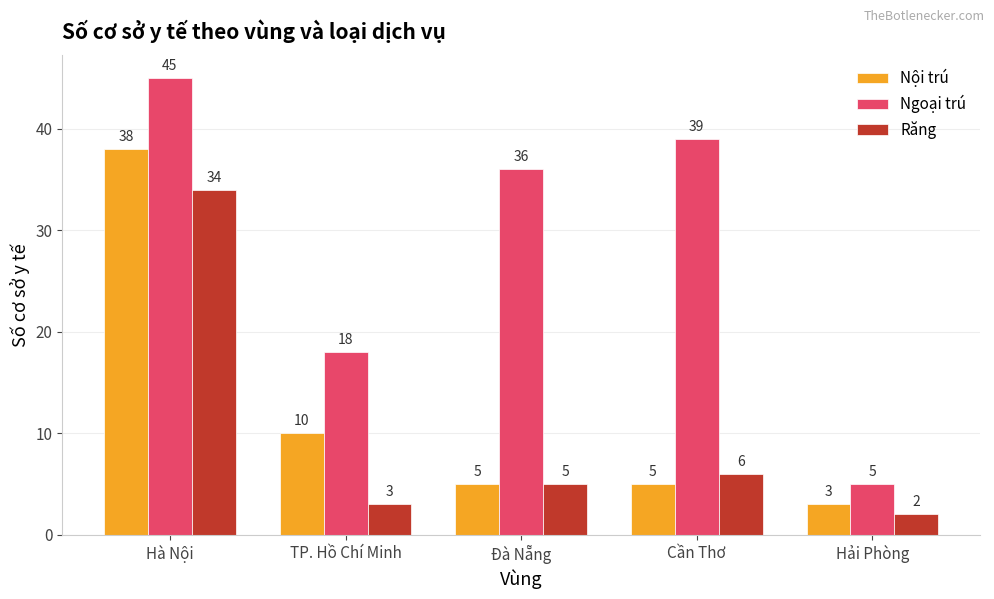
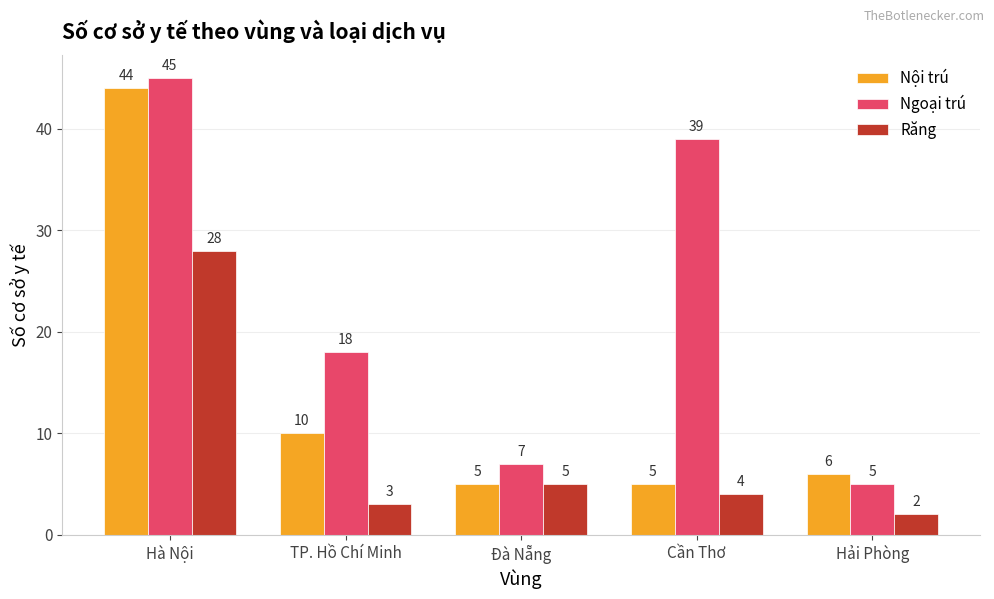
Nội trú, Hà Nội: 38 -> 44
Răng, Hà Nội: 34 -> 28
Ngoại trú, Đà Nẵng: 36 -> 7
Răng, Cần Thơ: 6 -> 4
Nội trú, Hải Phòng: 3 -> 6
